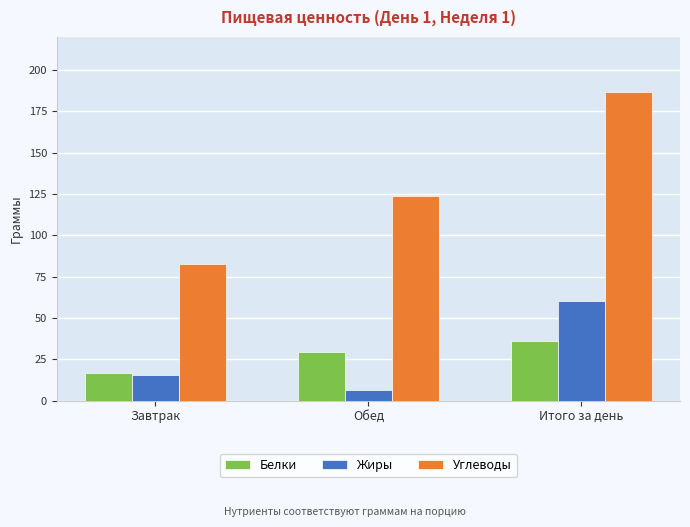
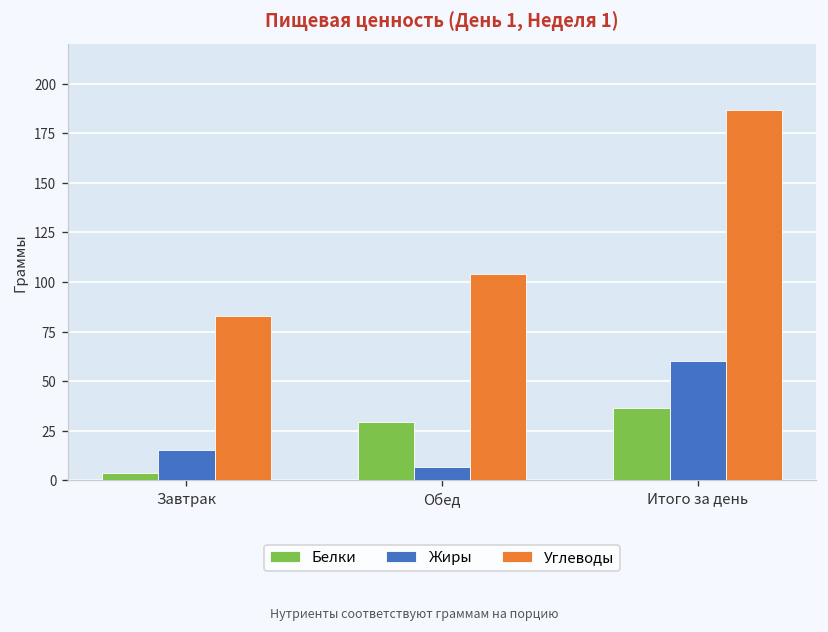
Белки, Завтрак: 17 -> 4
Углеводы, Обед: 124 -> 104
